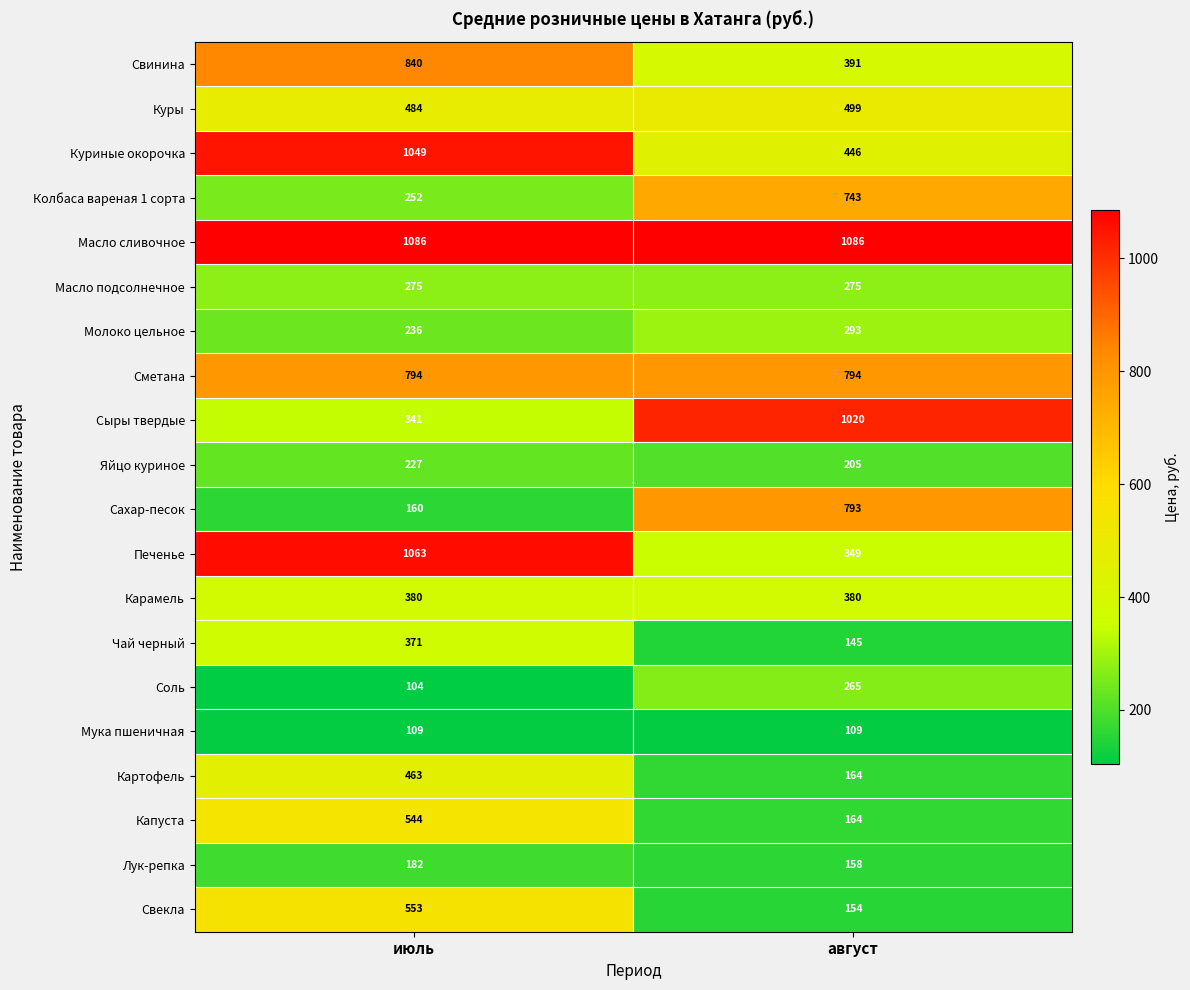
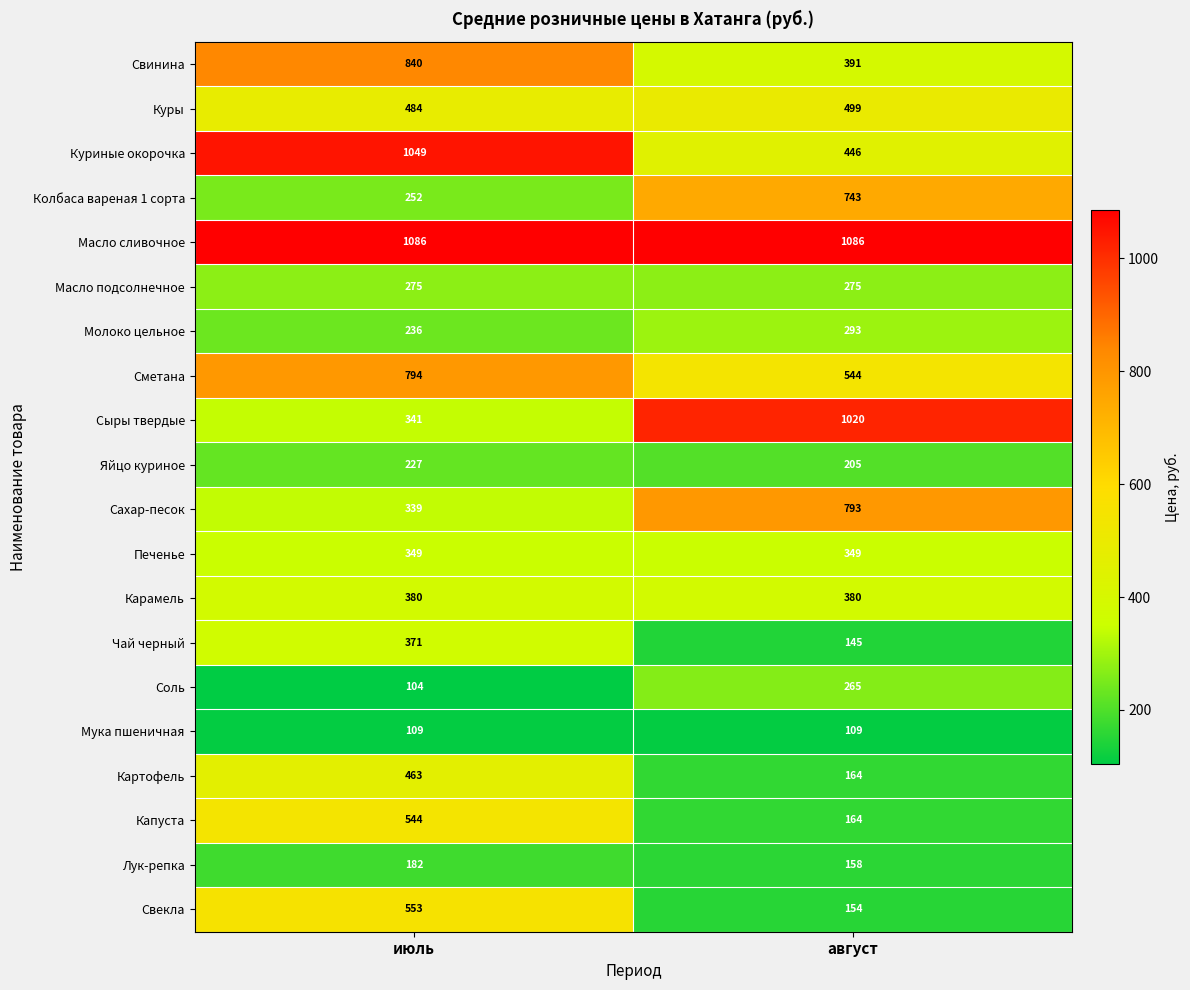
Сметана, август: 794 -> 544
Сахар-песок, июль: 160 -> 339
Печенье, июль: 1063 -> 349
